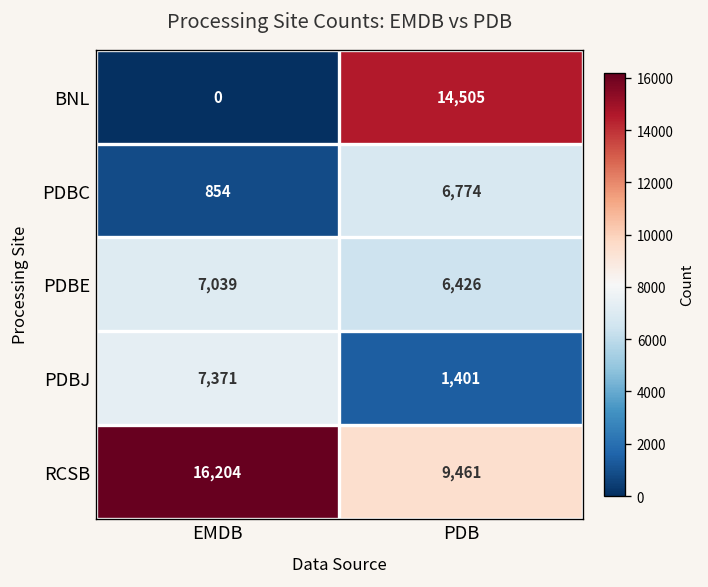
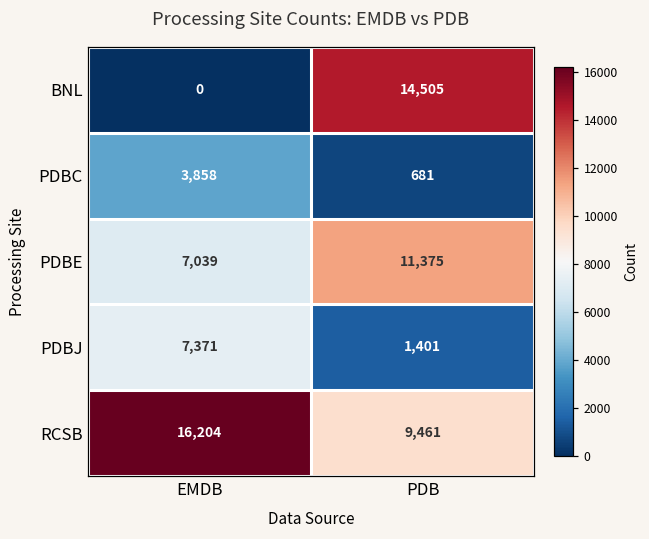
PDBC, EMDB: 854 -> 3,858
PDBC, PDB: 6,774 -> 681
PDBE, PDB: 6,426 -> 11,375
